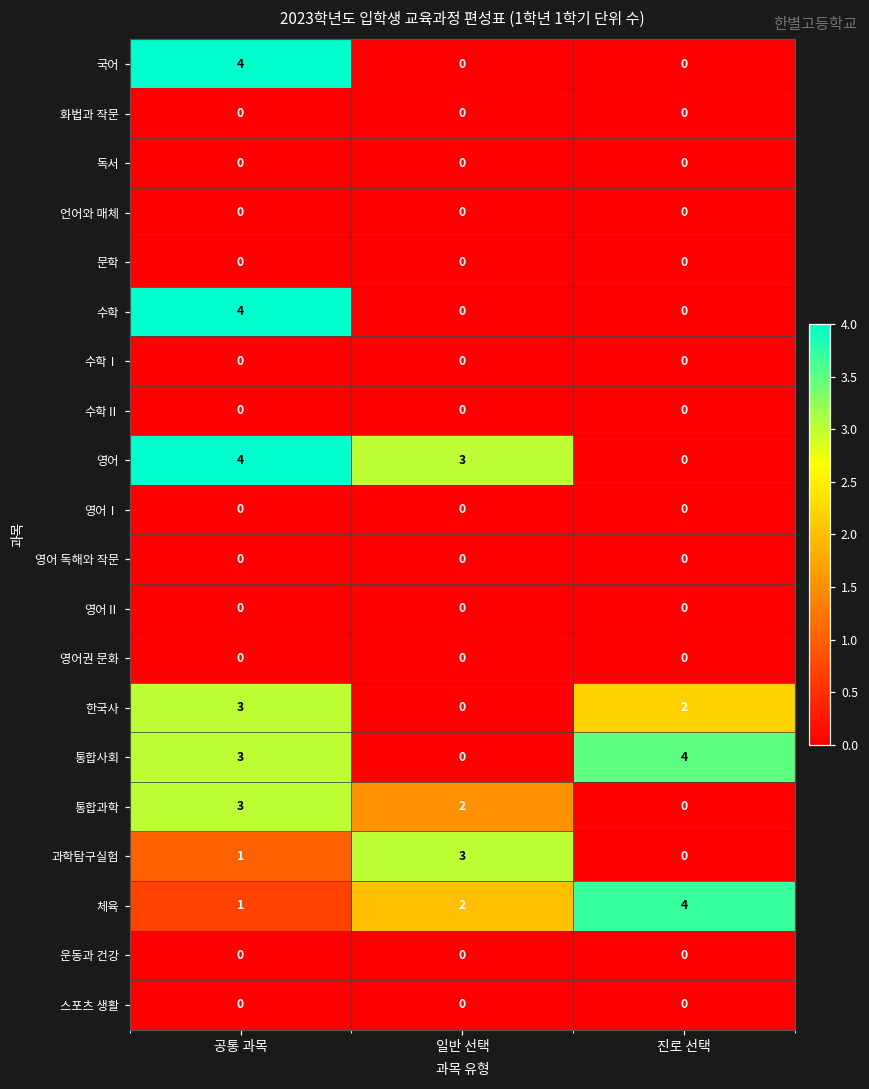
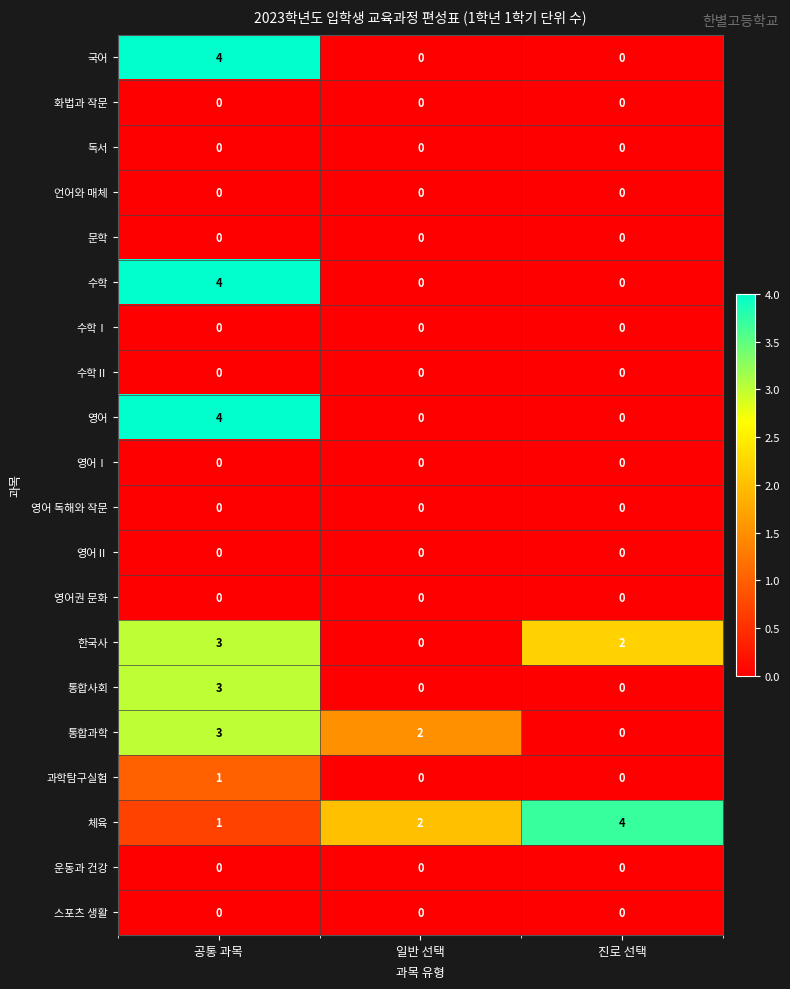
영어, 일반 선택: 3 -> 0
통합사회, 진로 선택: 4 -> 0
과학탐구실험, 일반 선택: 3 -> 0
